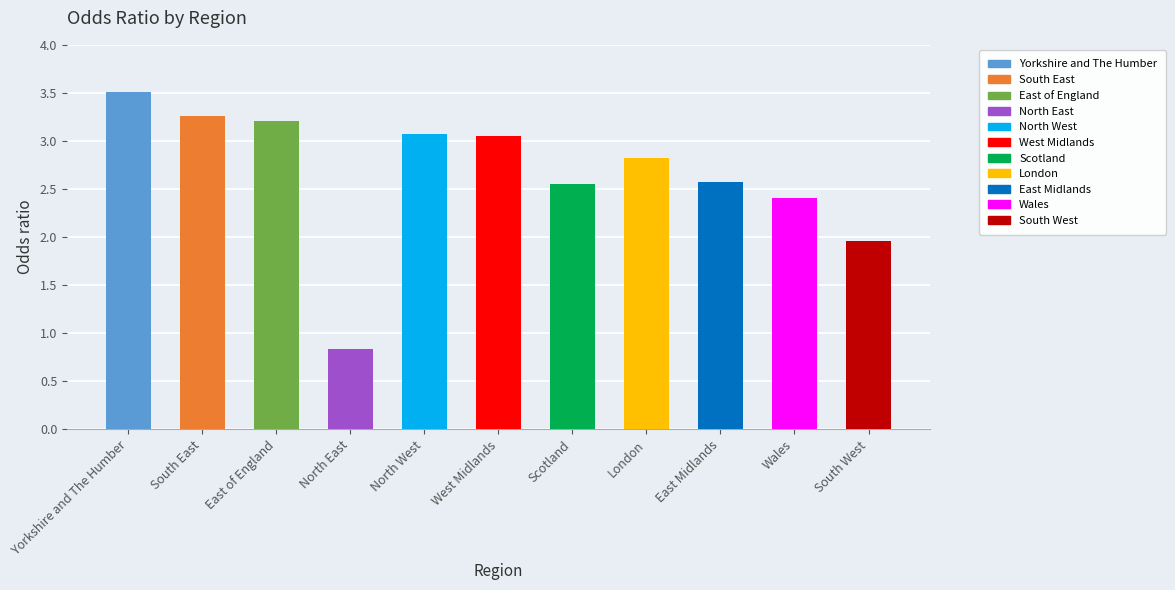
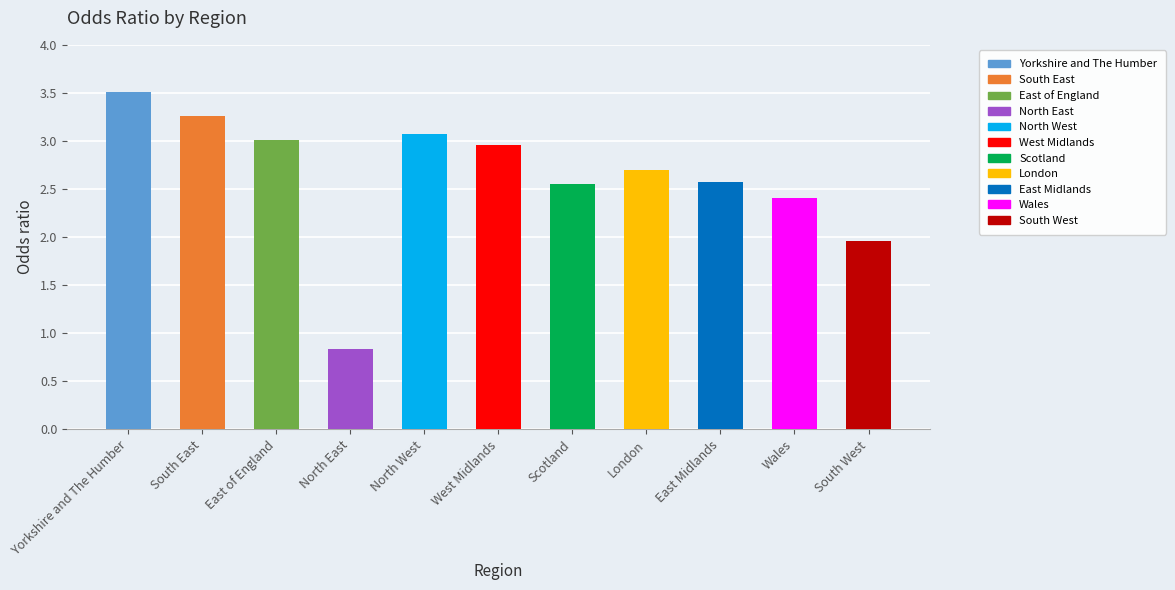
East of England: 3.2 -> 3.0
West Midlands: 3.1 -> 3.0
London: 2.8 -> 2.7
